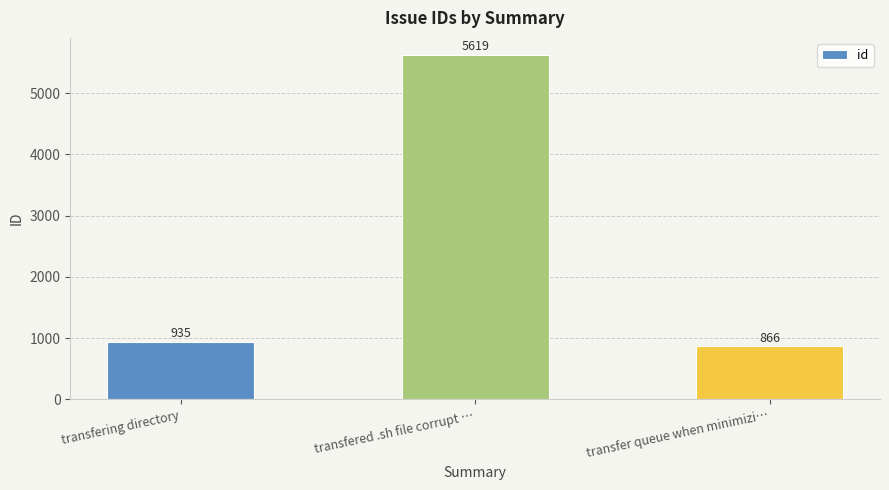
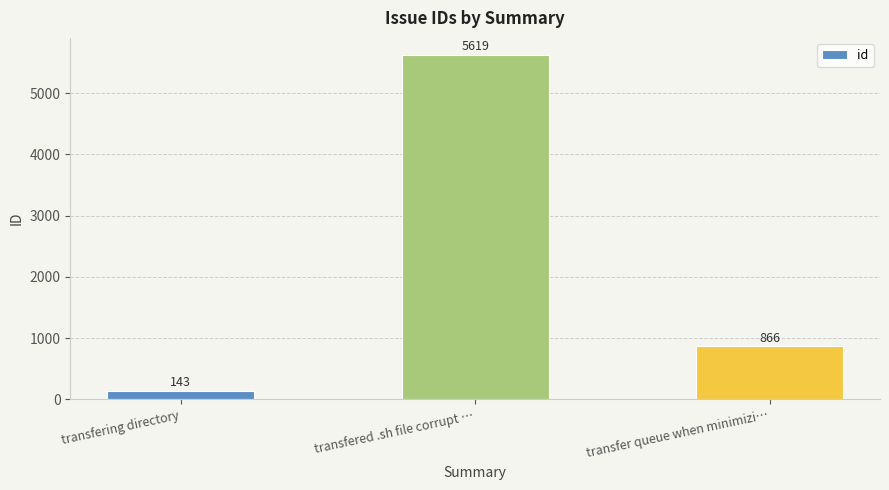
transfering directory: 935 -> 143
